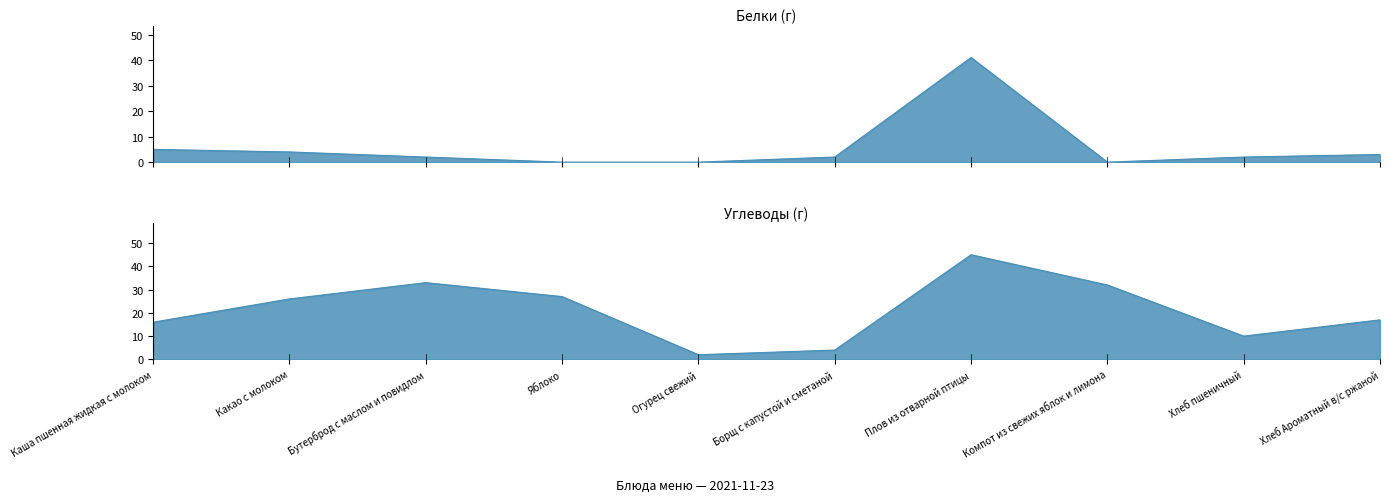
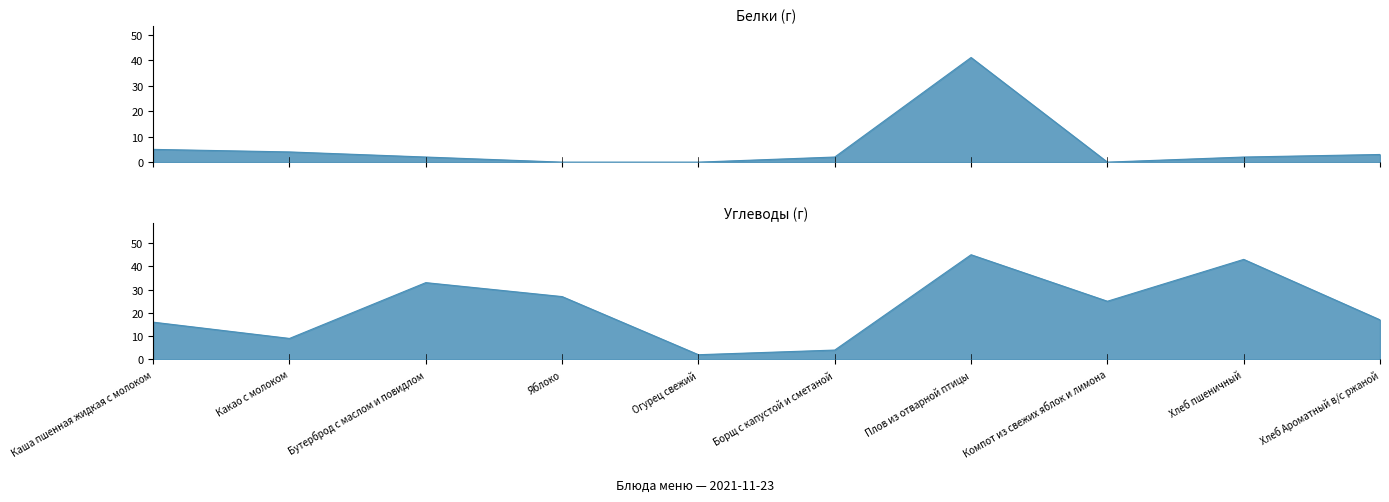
Углеводы (г), Какао с молоком: 26 -> 9
Углеводы (г), Компот из свежих яблок и лимона: 32 -> 25
Углеводы (г), Хлеб пшеничный: 10 -> 43
